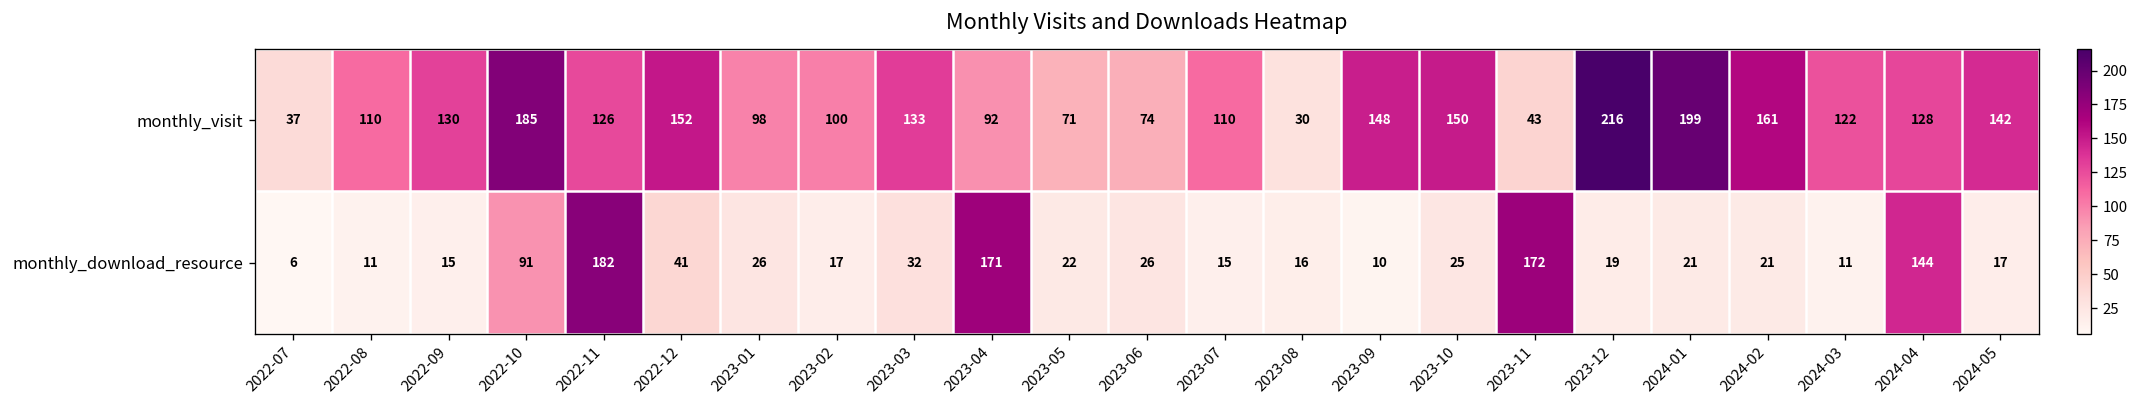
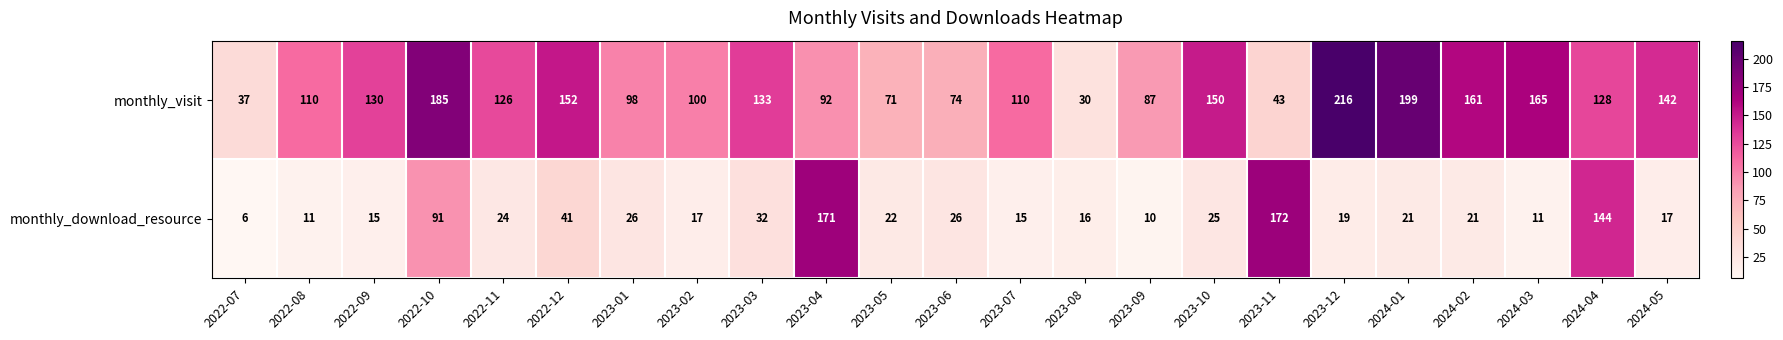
monthly_visit, 2023-09: 148 -> 87
monthly_visit, 2024-03: 122 -> 165
monthly_download_resource, 2022-11: 182 -> 24
